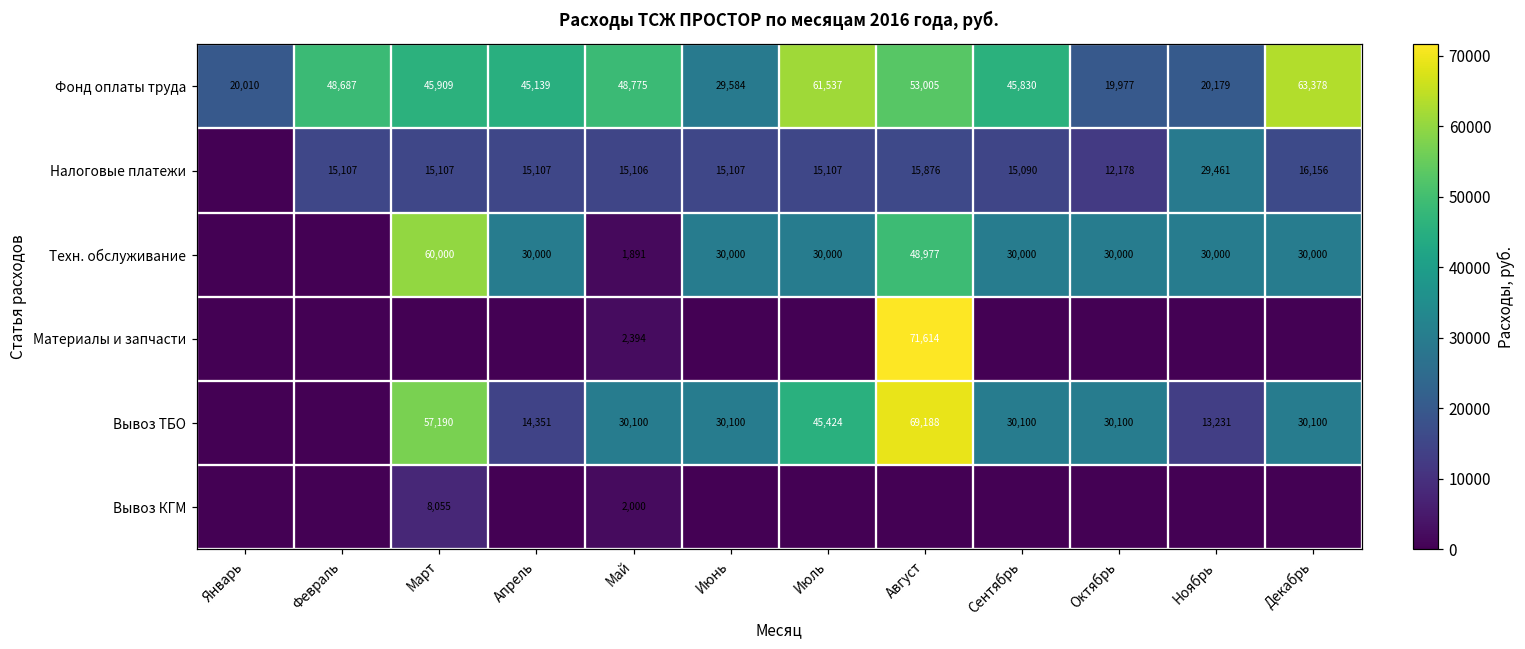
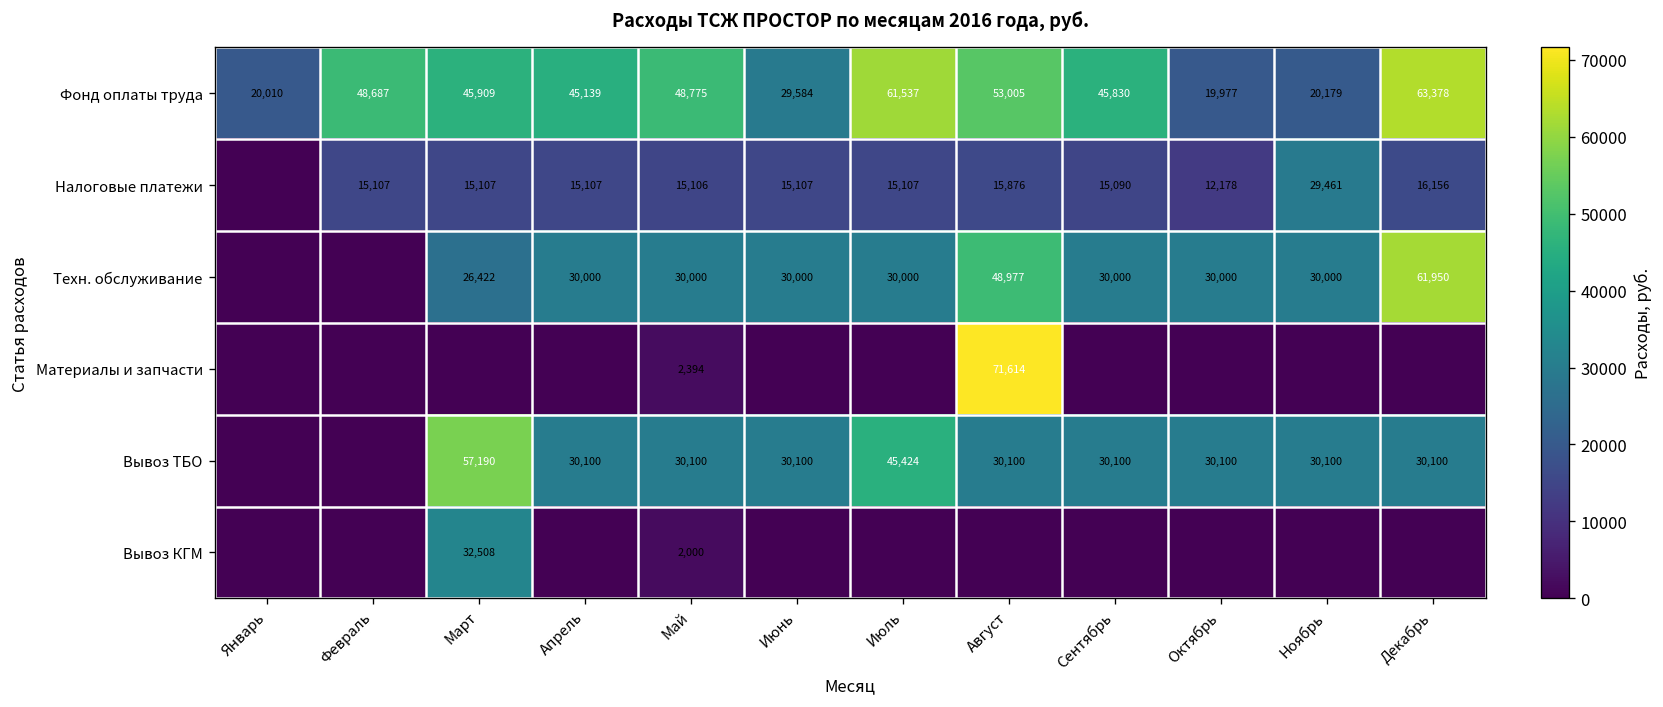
Техн. обслуживание, Март: 60,000 -> 26,422
Техн. обслуживание, Май: 1,891 -> 30,000
Техн. обслуживание, Декабрь: 30,000 -> 61,950
Вывоз ТБО, Апрель: 14,351 -> 30,100
Вывоз ТБО, Август: 69,188 -> 30,100
Вывоз ТБО, Ноябрь: 13,231 -> 30,100
Вывоз КГМ, Март: 8,055 -> 32,508
